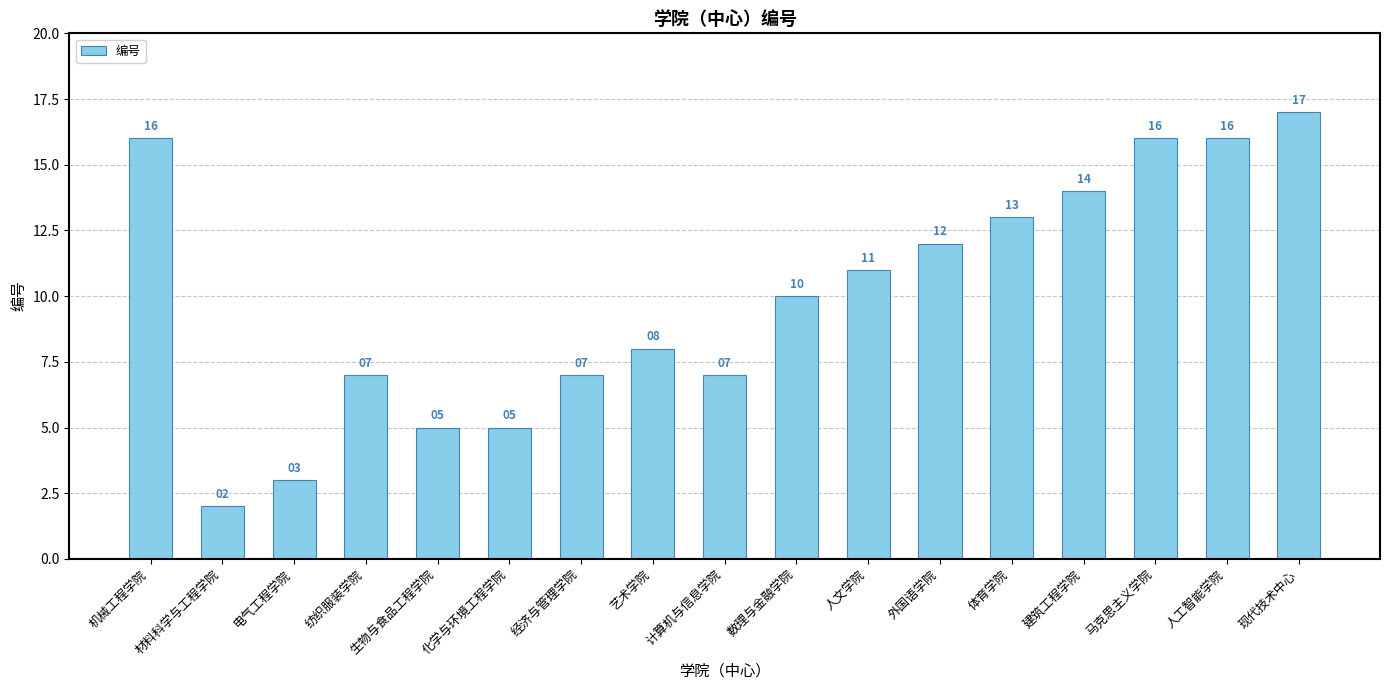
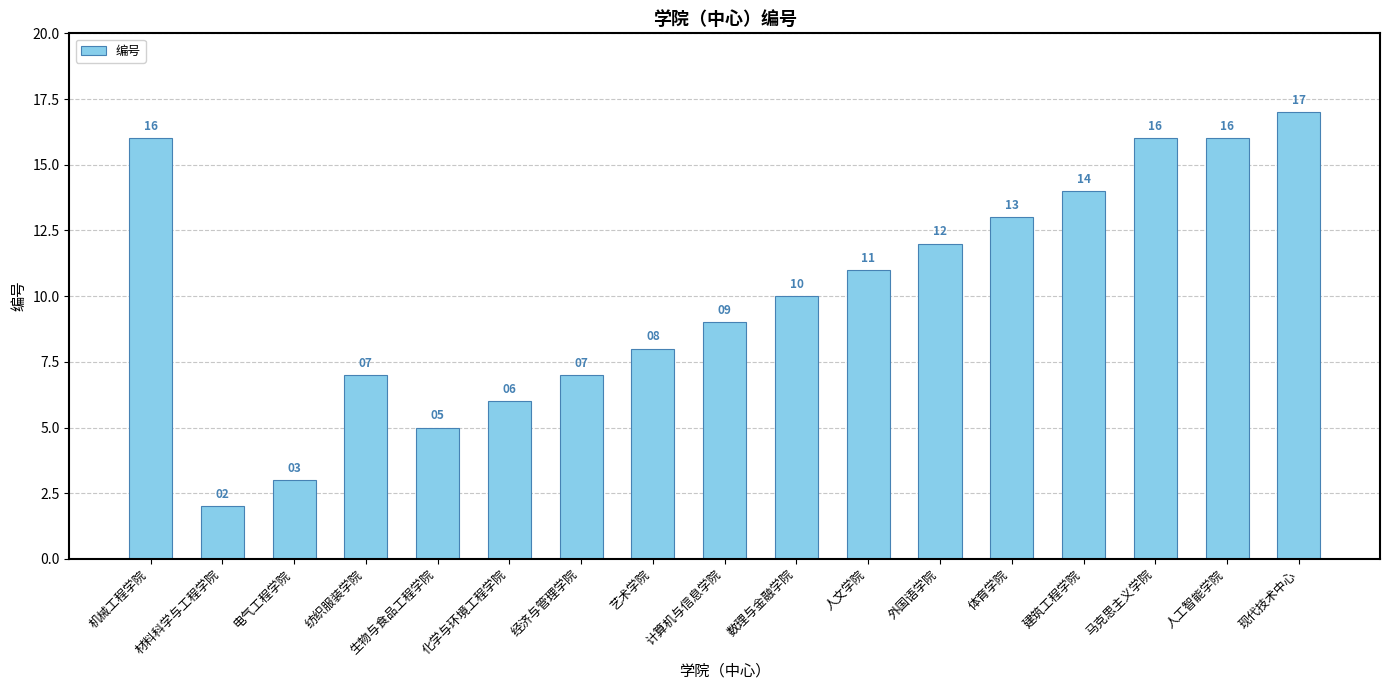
化学与环境工程学院: 05 -> 06
计算机与信息学院: 07 -> 09
